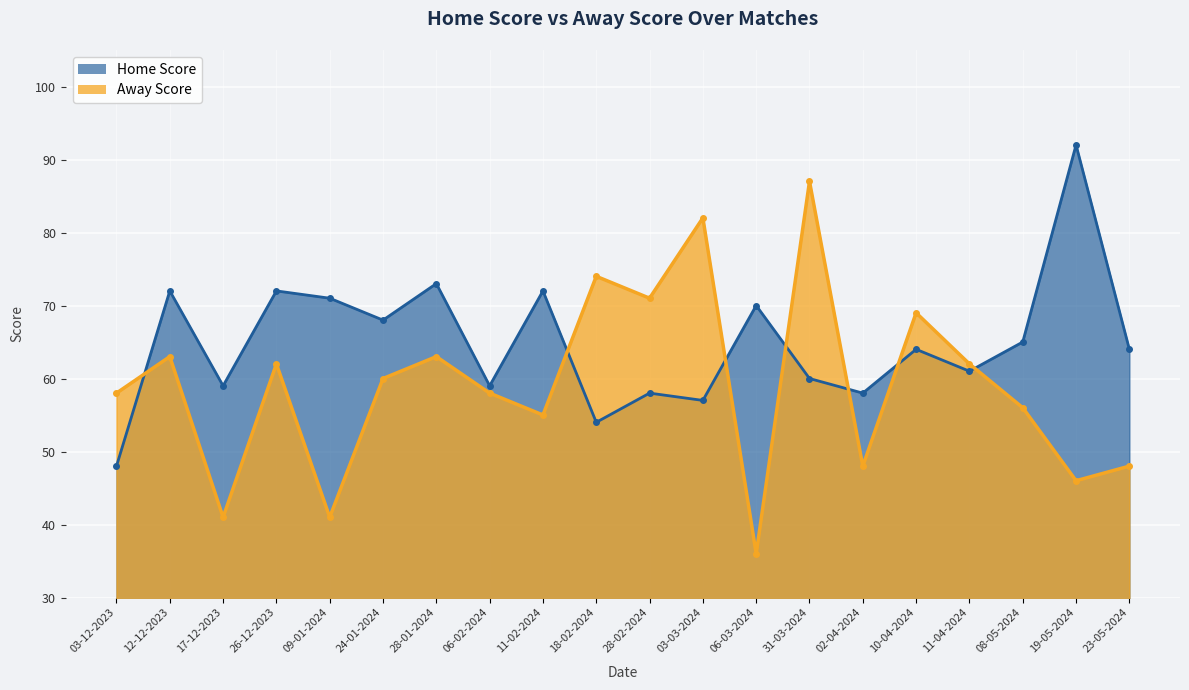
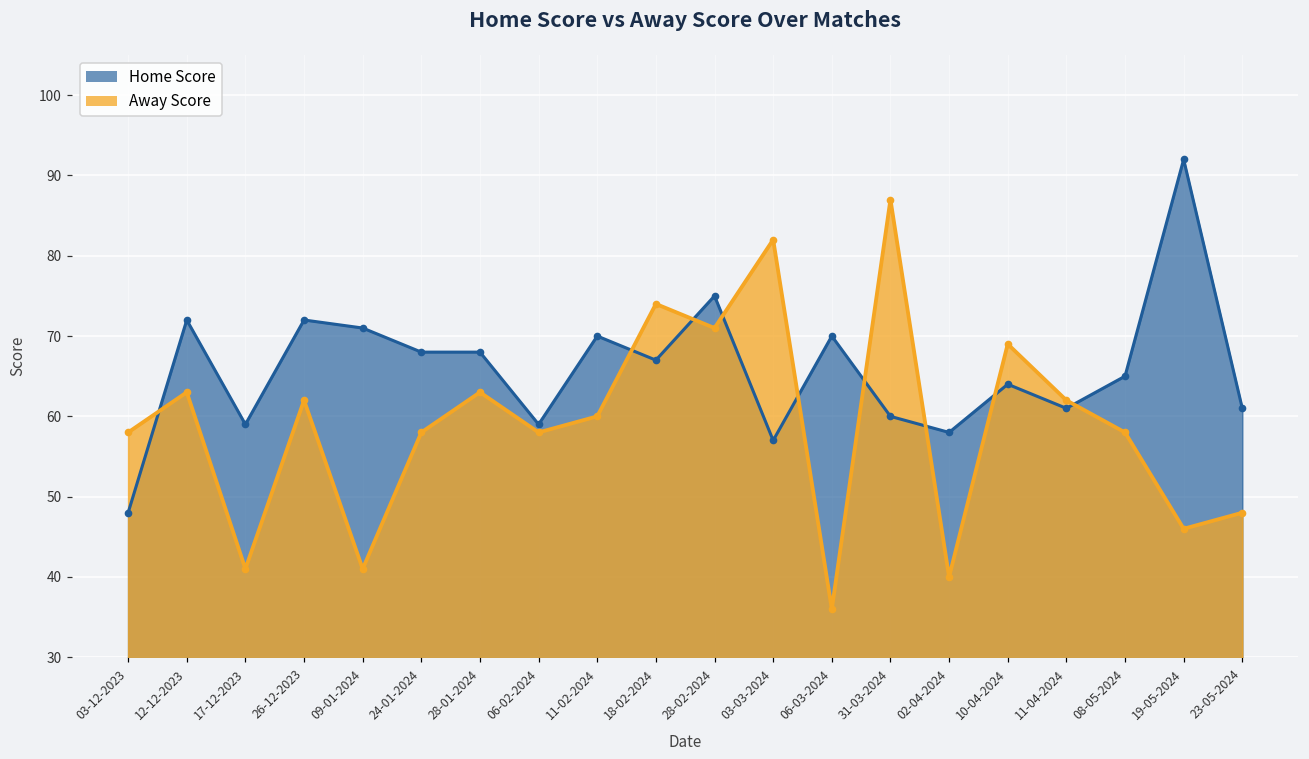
Away Score, 24-01-2024: 60 -> 58
Home Score, 28-01-2024: 73 -> 68
Home Score, 11-02-2024: 72 -> 70
Away Score, 11-02-2024: 55 -> 60
Home Score, 18-02-2024: 54 -> 67
Home Score, 28-02-2024: 58 -> 75
Away Score, 02-04-2024: 48 -> 40
Away Score, 08-05-2024: 56 -> 58
Home Score, 23-05-2024: 64 -> 61
